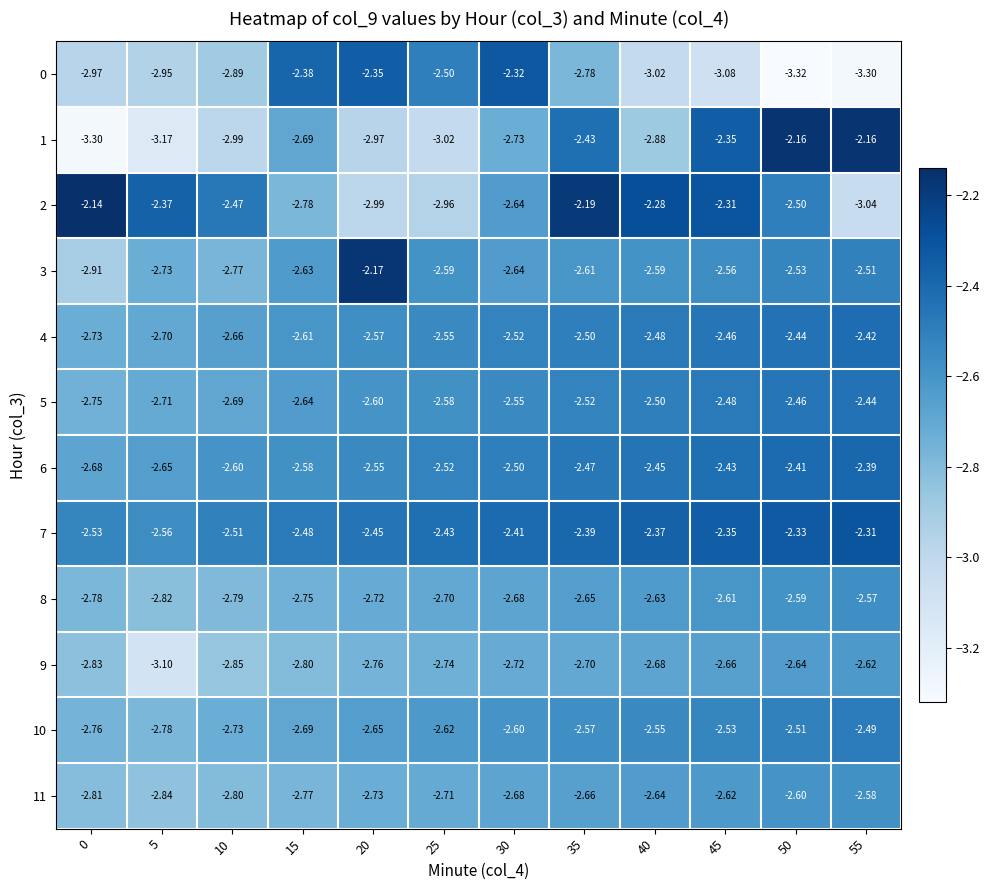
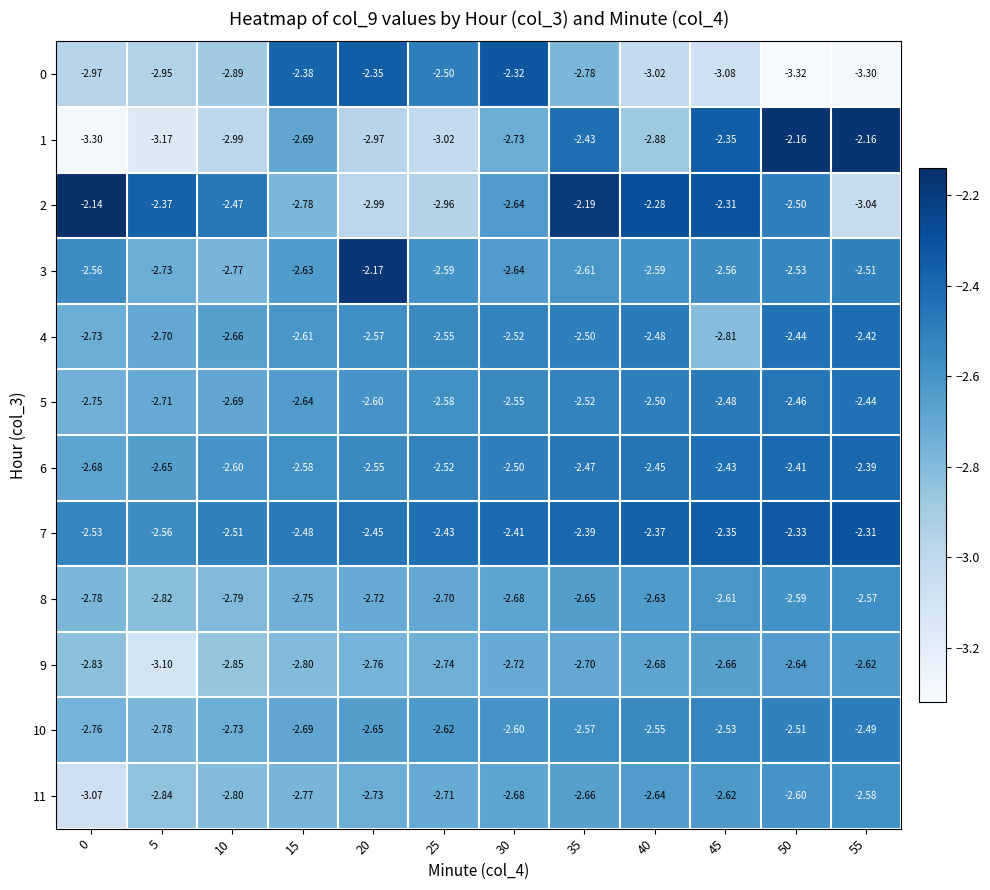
3, 0: -2.91 -> -2.56
4, 45: -2.46 -> -2.81
11, 0: -2.81 -> -3.07
